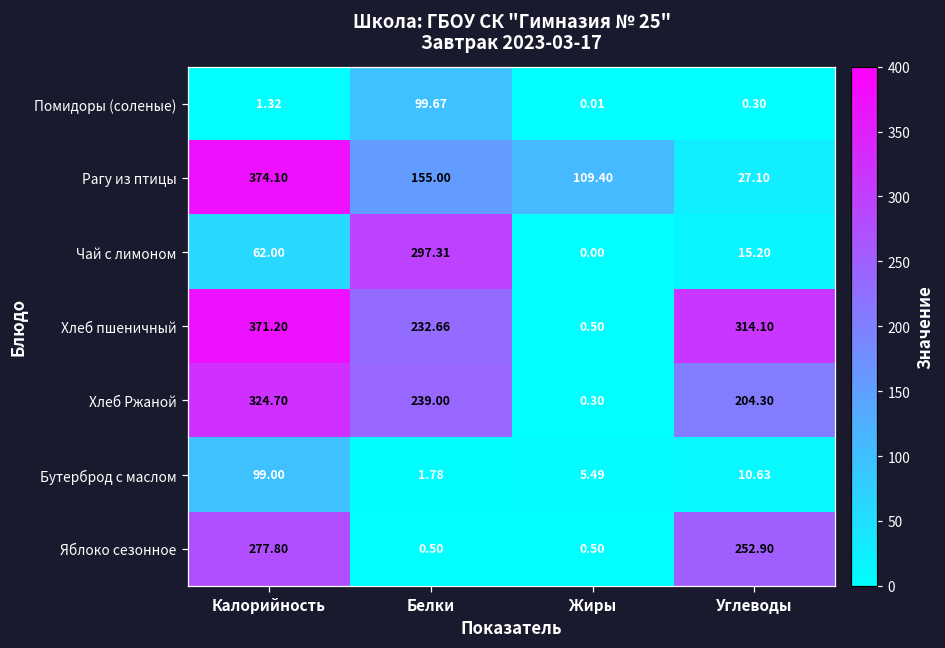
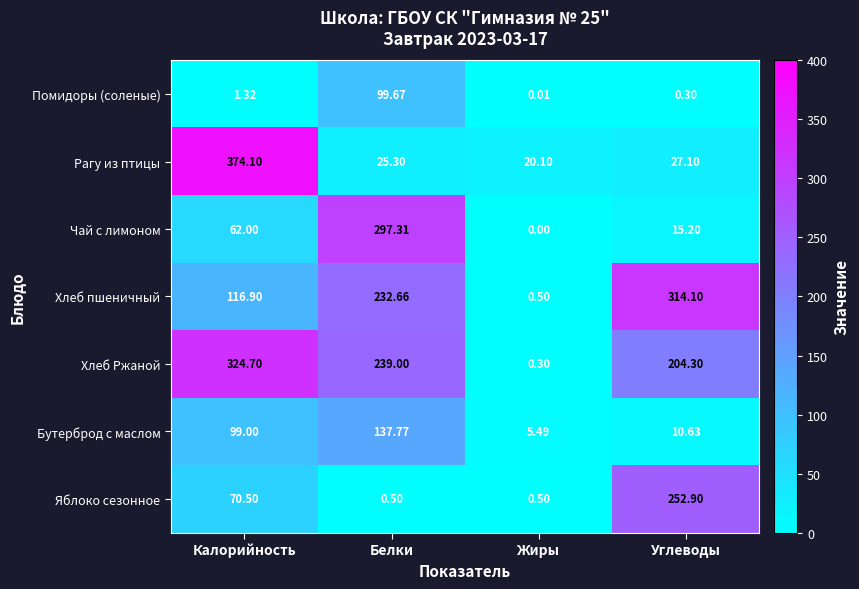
Рагу из птицы, Белки: 155.00 -> 25.30
Рагу из птицы, Жиры: 109.40 -> 20.10
Хлеб пшеничный, Калорийность: 371.20 -> 116.90
Бутерброд с маслом, Белки: 1.78 -> 137.77
Яблоко сезонное, Калорийность: 277.80 -> 70.50
